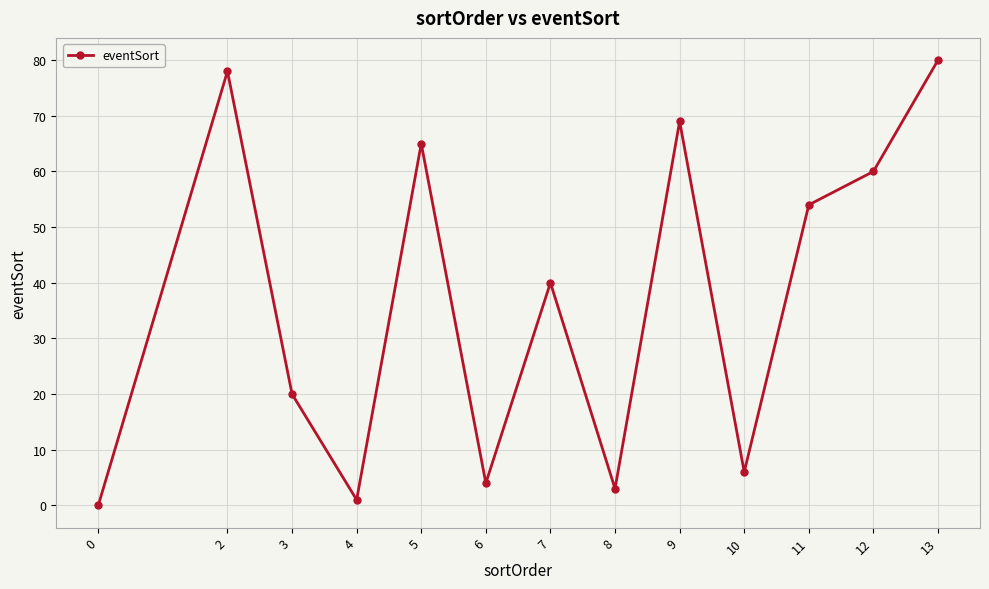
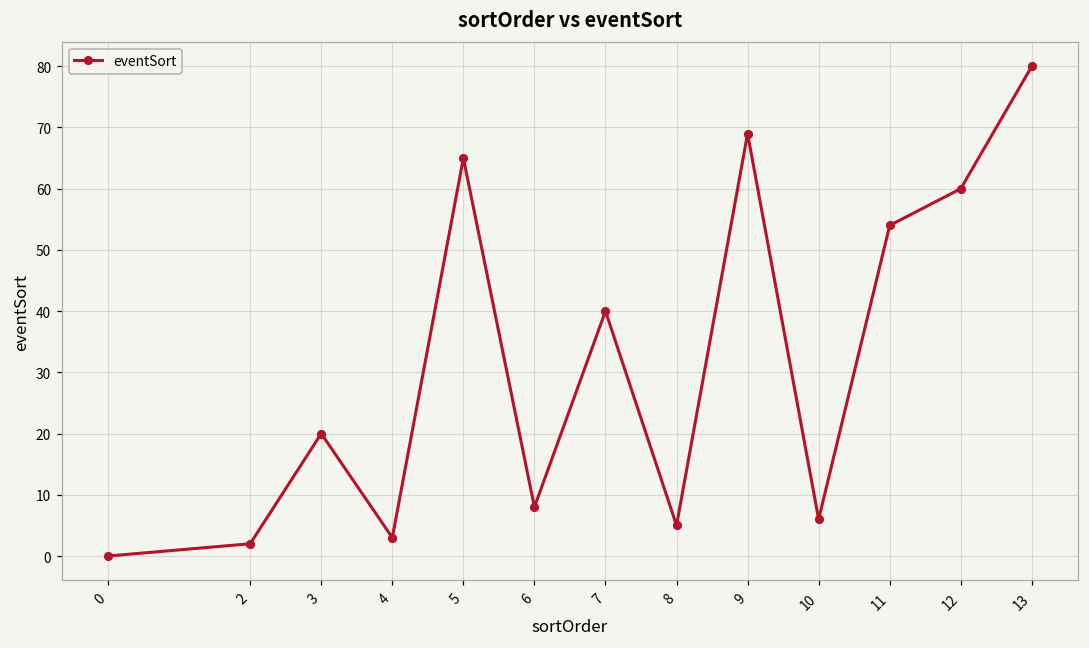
2: 78 -> 2
4: 1 -> 3
6: 4 -> 8
8: 3 -> 5
